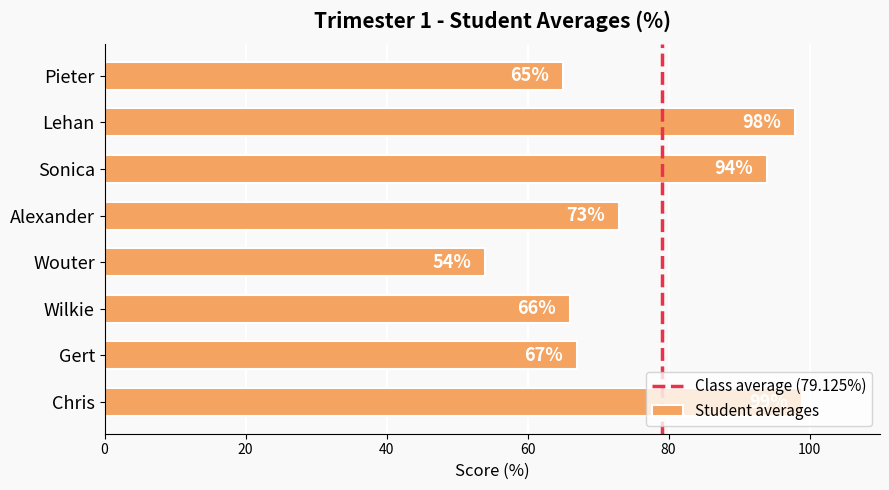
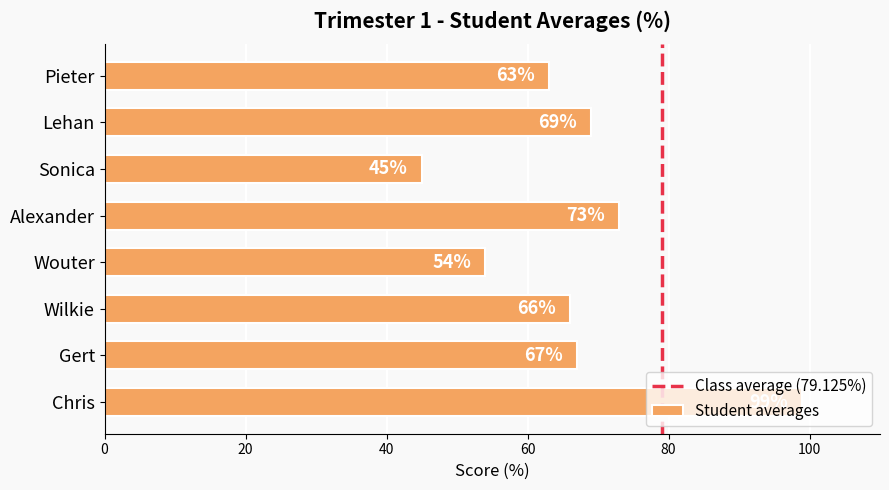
Pieter: 65% -> 63%
Lehan: 98% -> 69%
Sonica: 94% -> 45%
